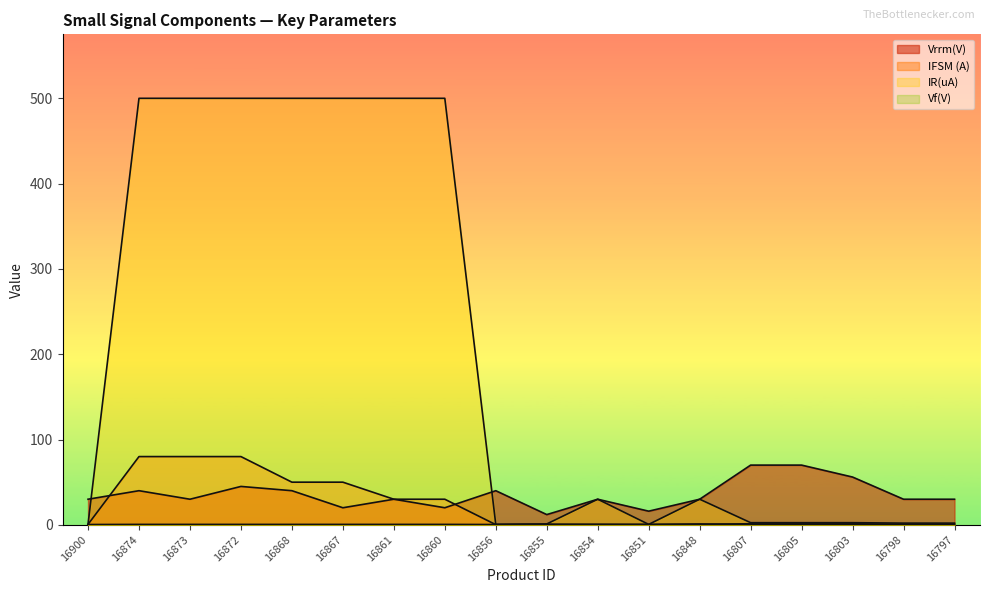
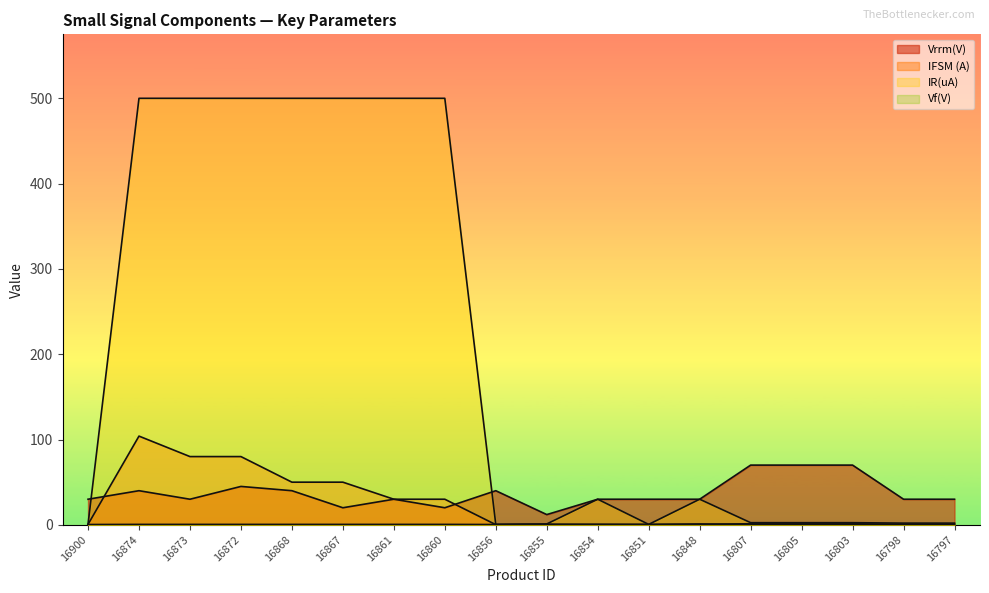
IFSM (A), 16874: 80 -> 100
Vrrm(V), 16851: 20 -> 30
Vrrm(V), 16803: 60 -> 70
